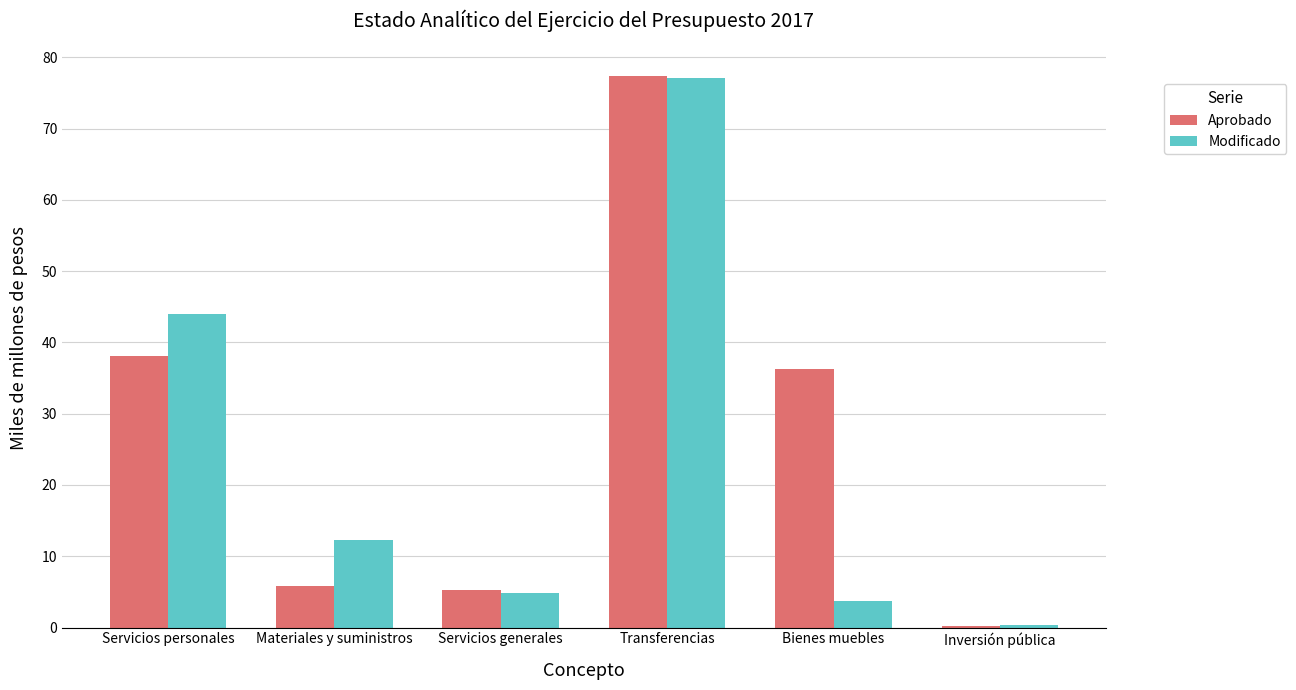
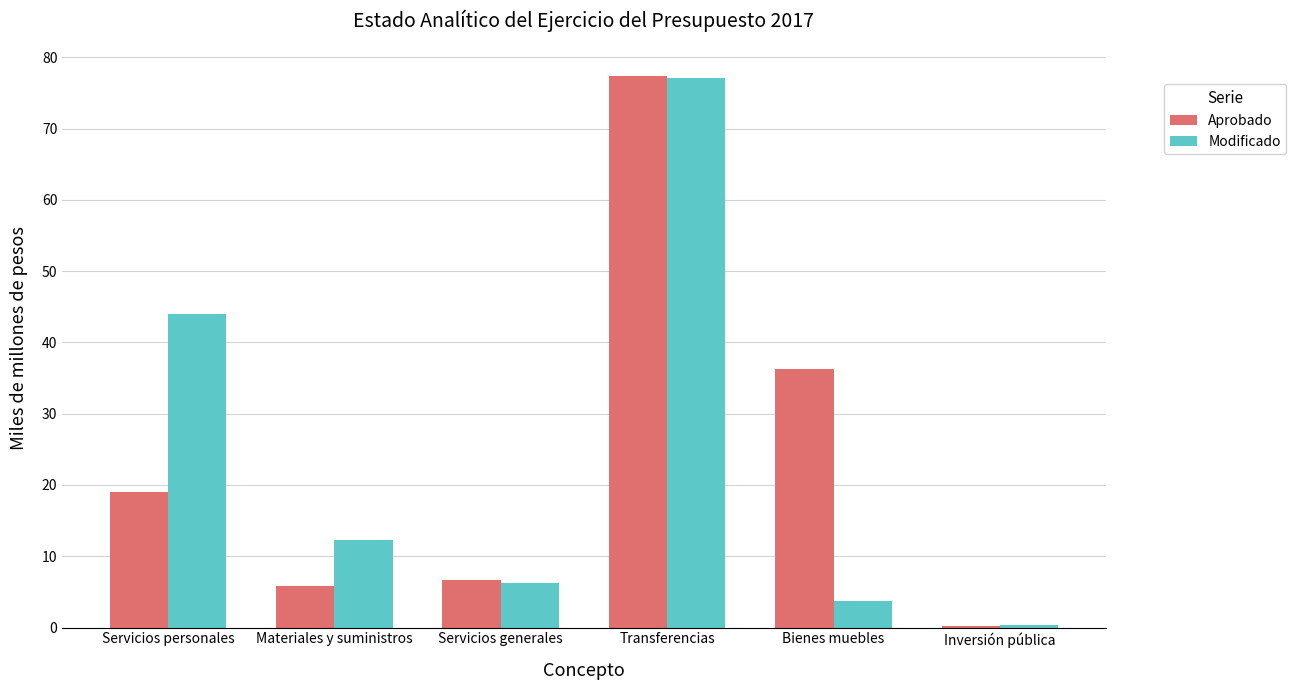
Aprobado, Servicios personales: 38 -> 19
Aprobado, Servicios generales: 5 -> 7
Modificado, Servicios generales: 5 -> 6
